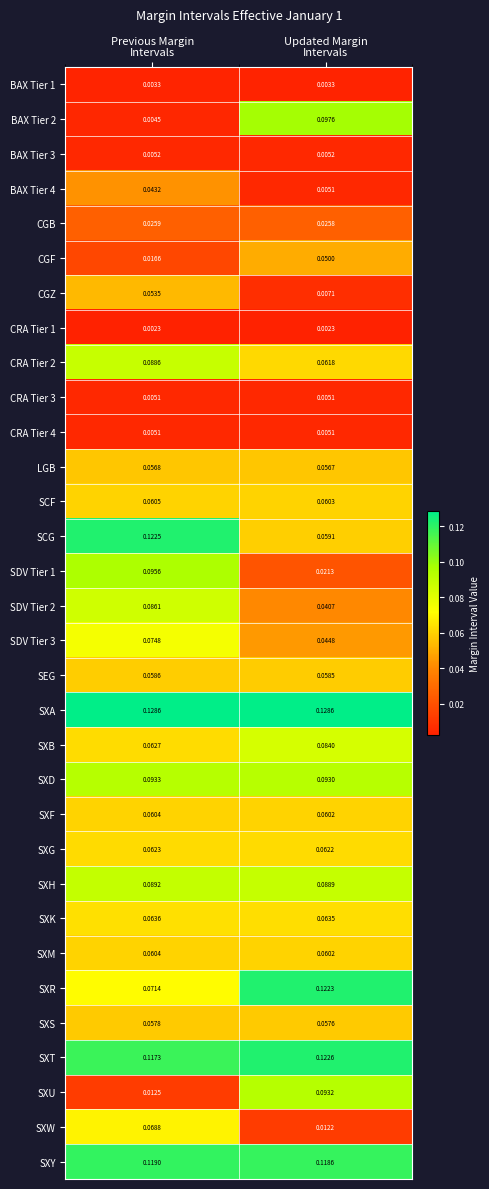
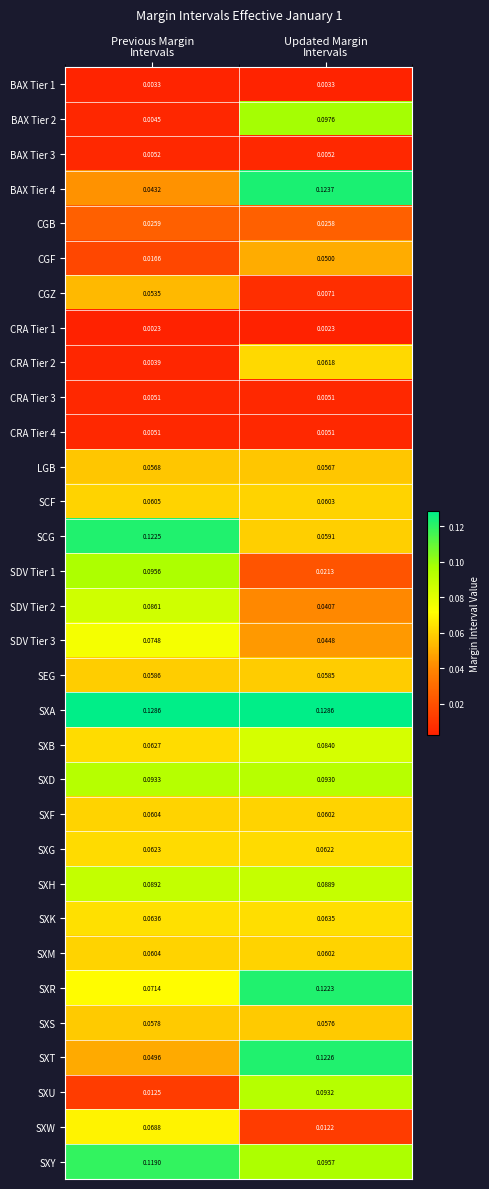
BAX Tier 4, Updated Margin Intervals: 0.0051 -> 0.1237
CRA Tier 2, Previous Margin Intervals: 0.0886 -> 0.0039
SXT, Previous Margin Intervals: 0.1173 -> 0.0496
SXY, Updated Margin Intervals: 0.1186 -> 0.0957
